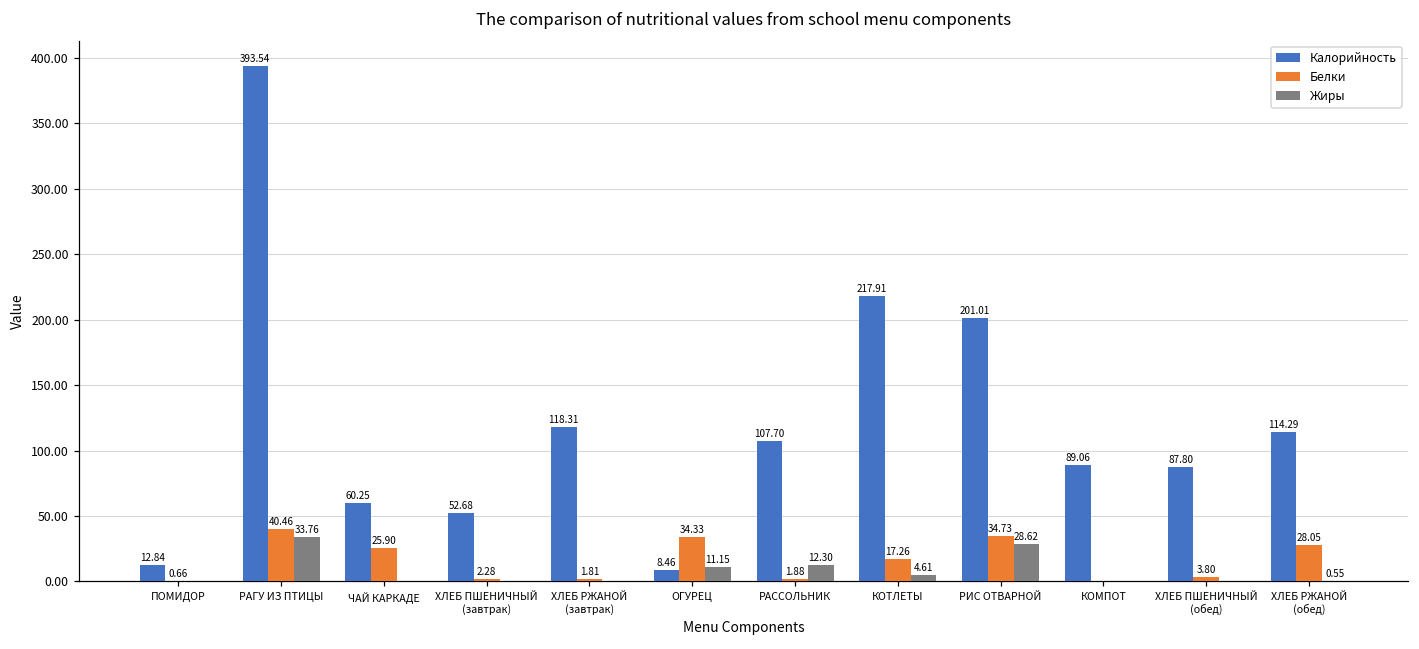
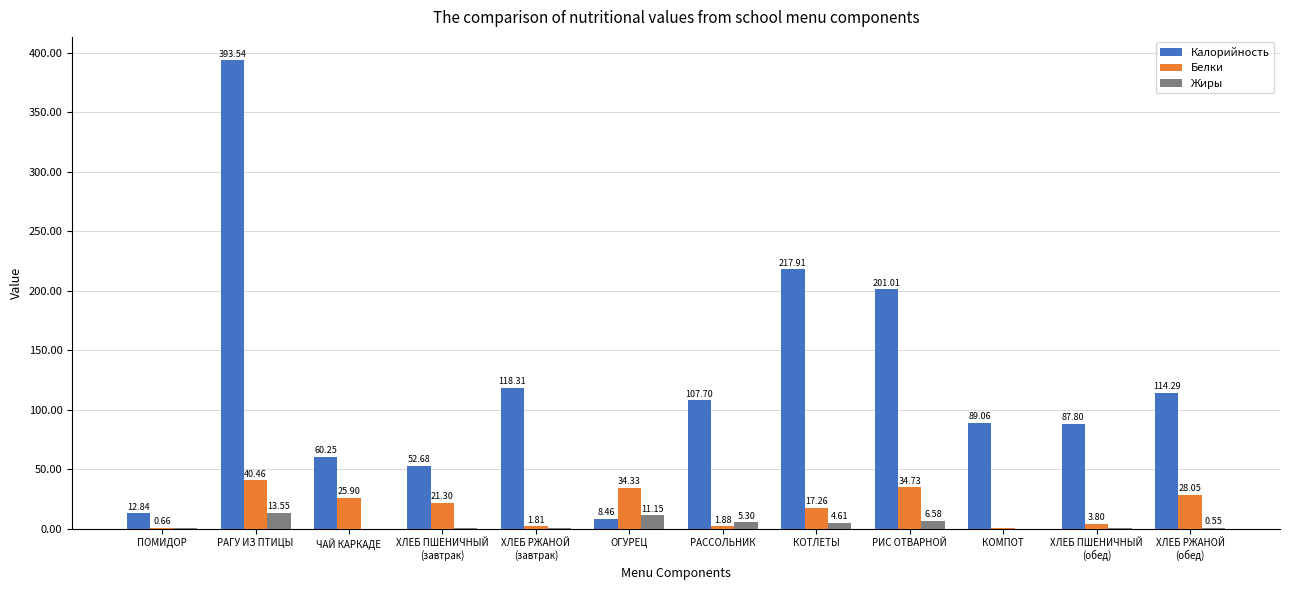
Жиры, РАГУ ИЗ ПТИЦЫ: 33.76 -> 13.55
Белки, ХЛЕБ ПШЕНИЧНЫЙ (завтрак): 2.28 -> 21.30
Жиры, РАССОЛЬНИК: 12.30 -> 5.30
Жиры, РИС ОТВАРНОЙ: 28.62 -> 6.58
